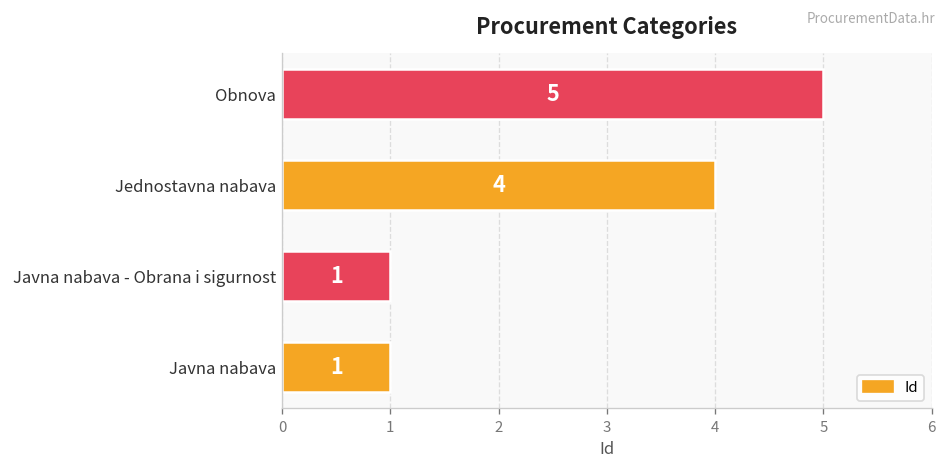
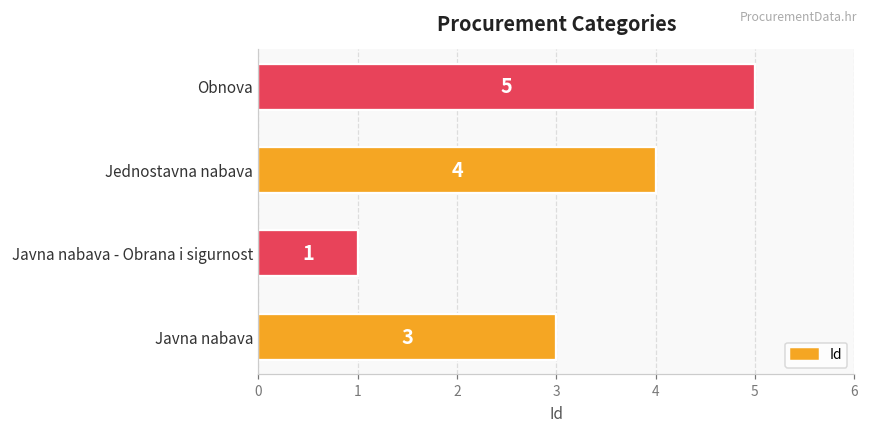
Javna nabava: 1 -> 3
